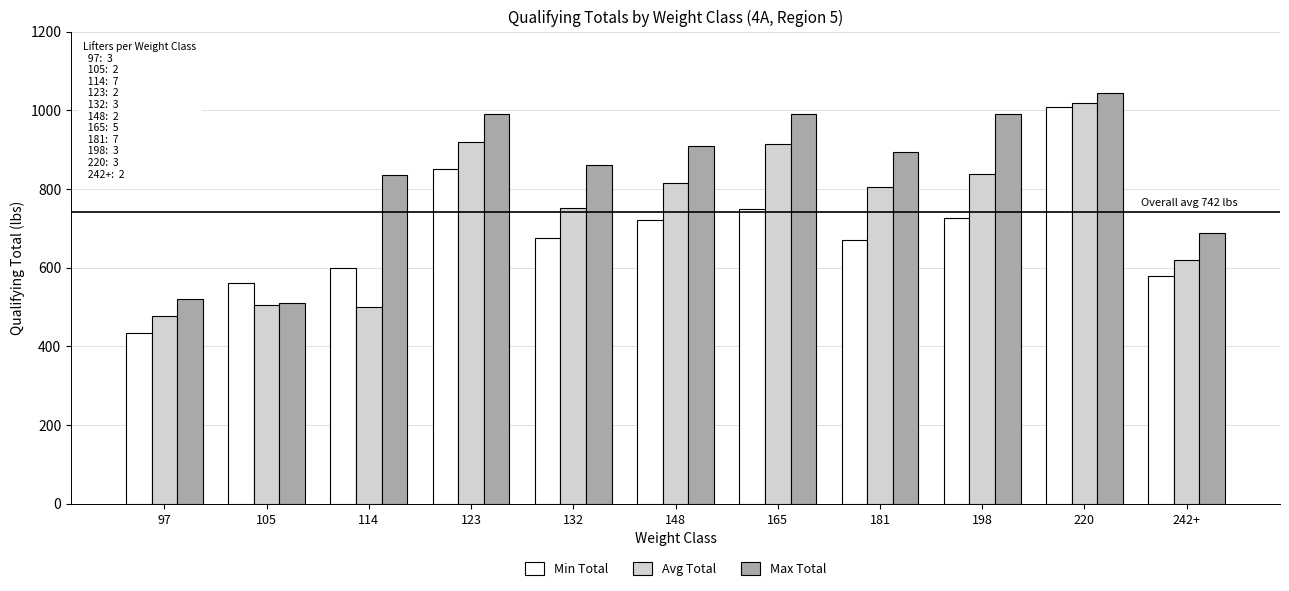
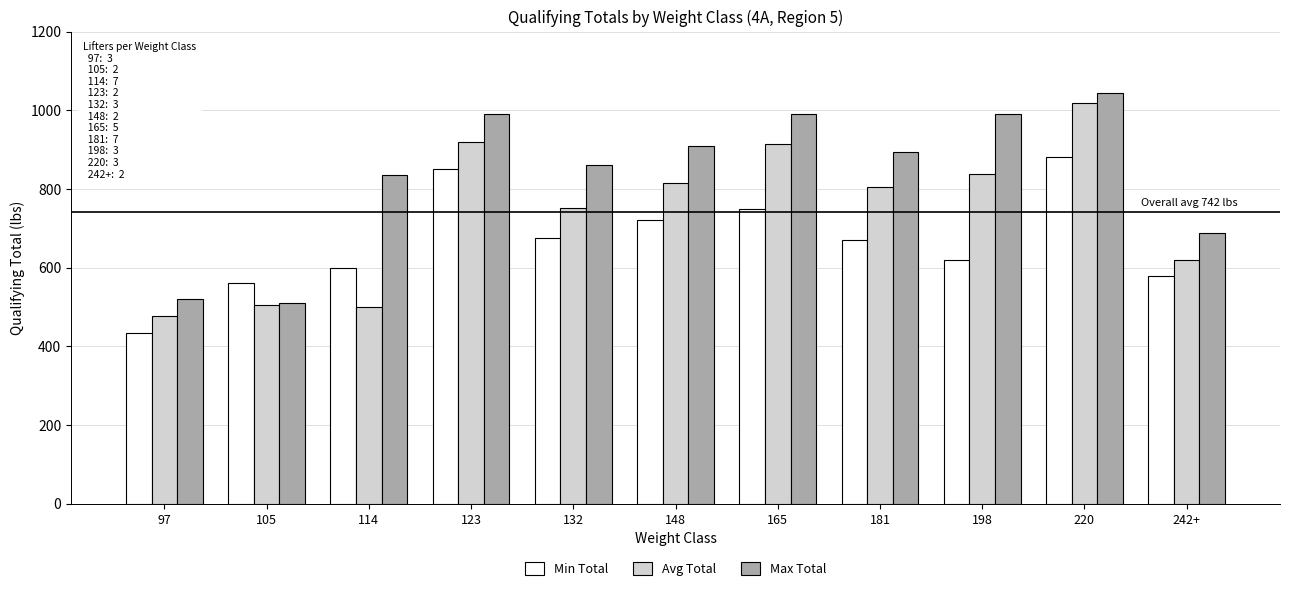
Min Total, 198: 730 -> 620
Min Total, 220: 1010 -> 880
